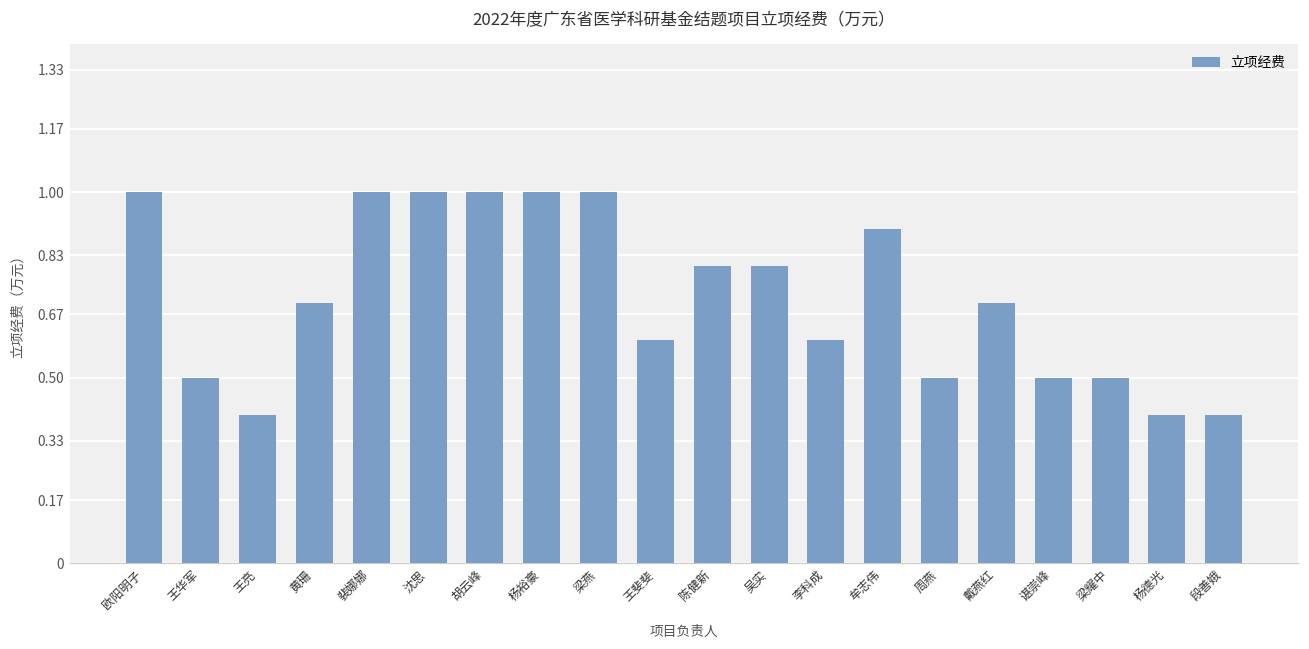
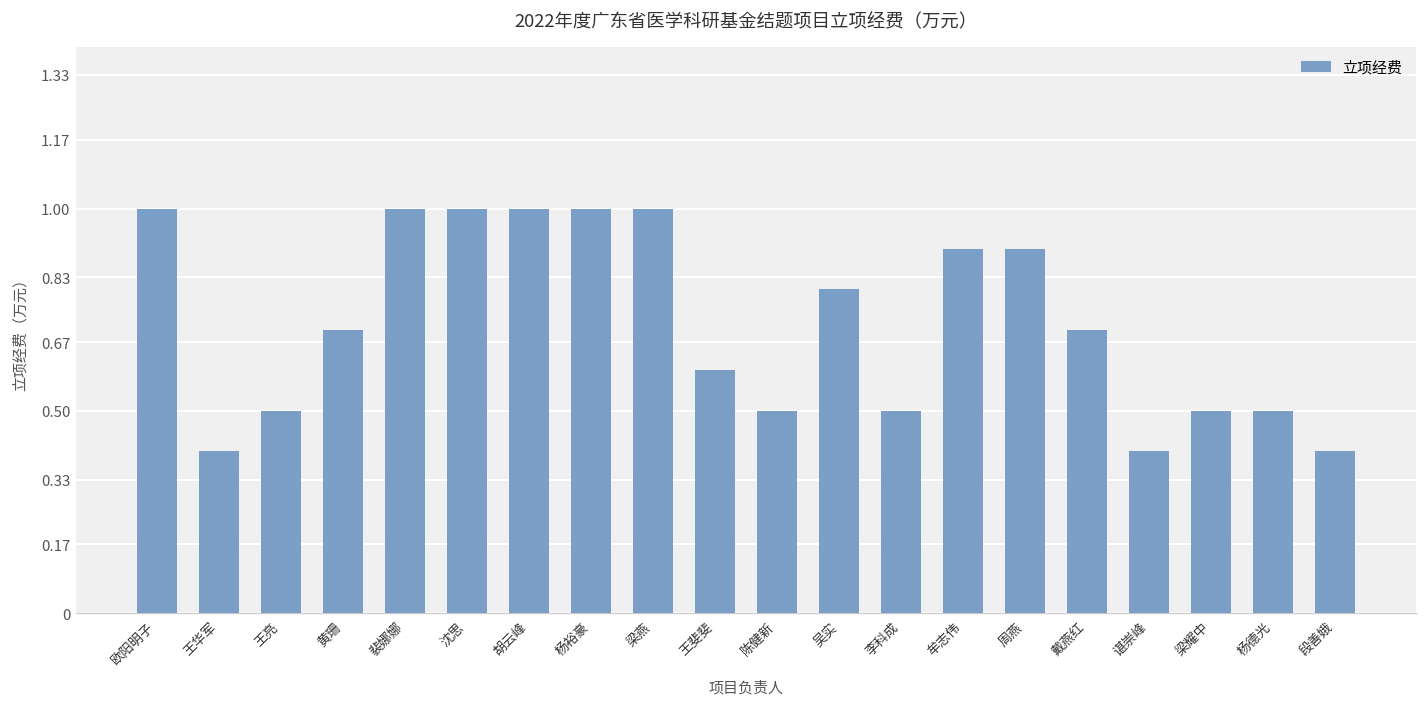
王华军: 0.5 -> 0.4
王亮: 0.4 -> 0.5
陈健新: 0.8 -> 0.5
李科成: 0.6 -> 0.5
周燕: 0.5 -> 0.9
谌崇峰: 0.5 -> 0.4
杨德光: 0.4 -> 0.5
